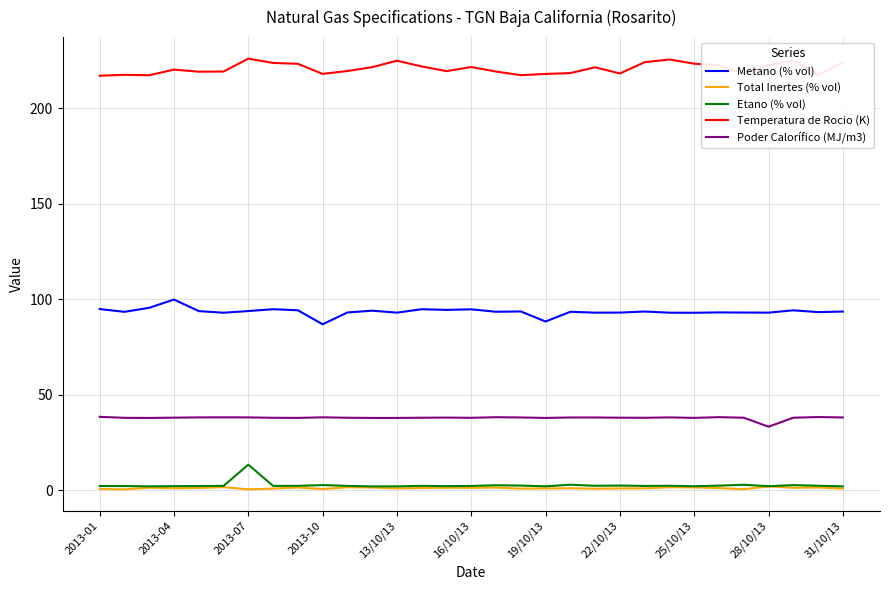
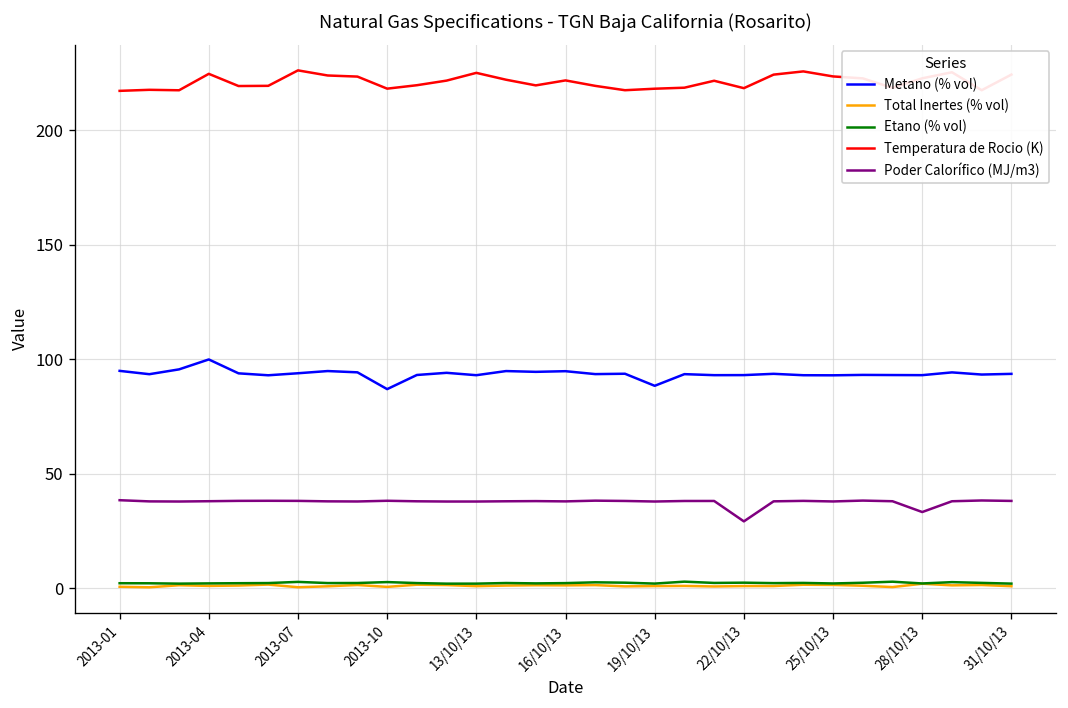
Temperatura de Rocio (K), 2013-04: 220 -> 225
Etano (% vol), 2013-07: 13 -> 3
Poder Calorífico (MJ/m3), 22/10/13: 38 -> 29
